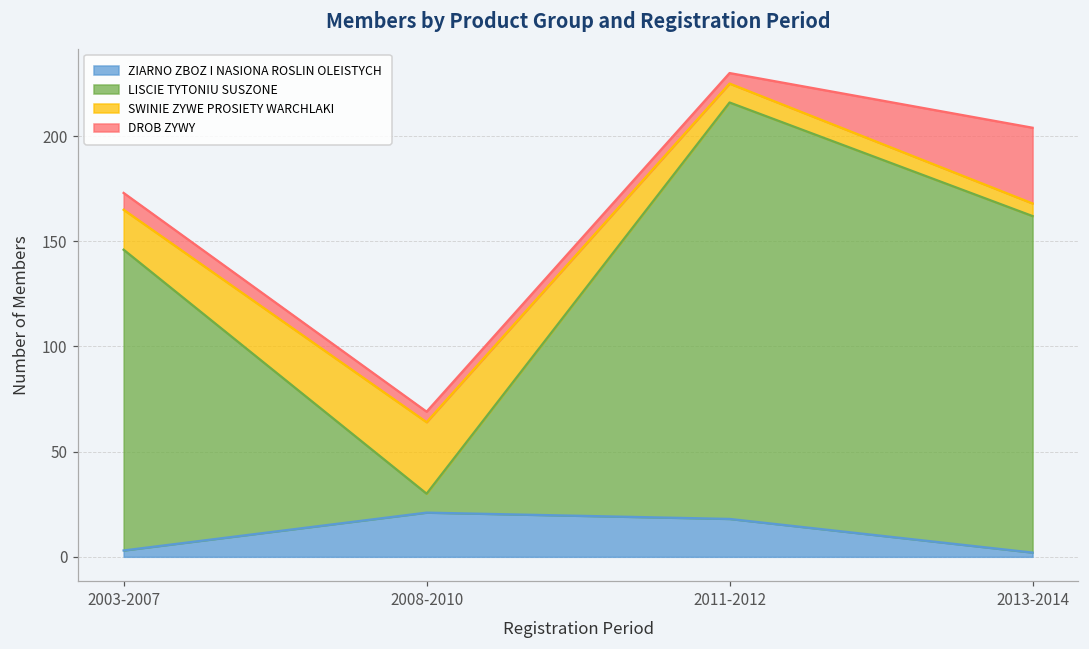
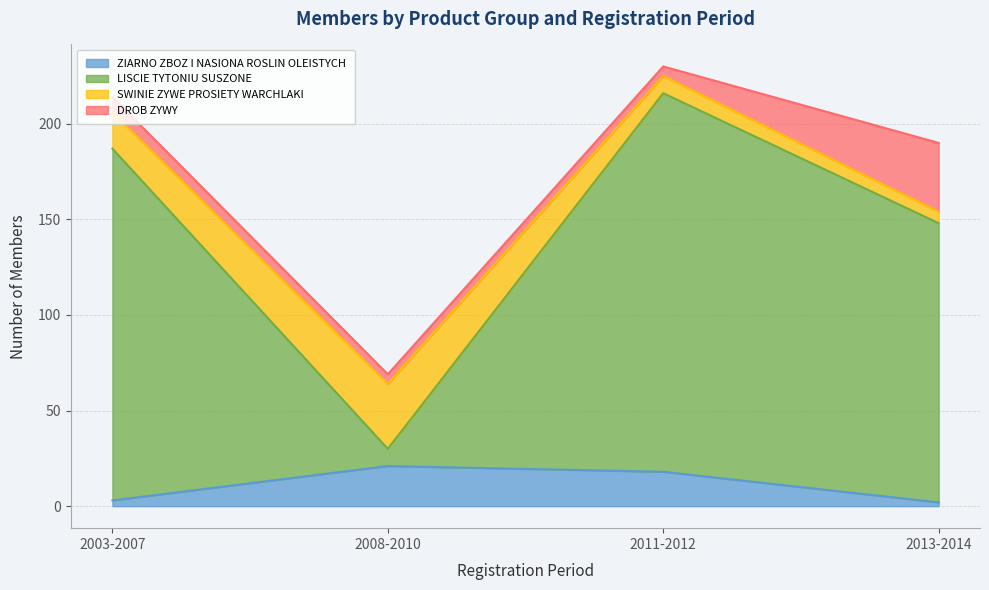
LISCIE TYTONIU SUSZONE, 2003-2007: 143 -> 184
LISCIE TYTONIU SUSZONE, 2013-2014: 160 -> 146
